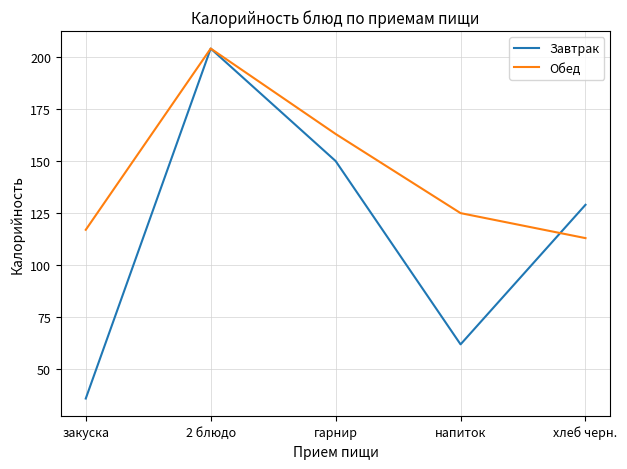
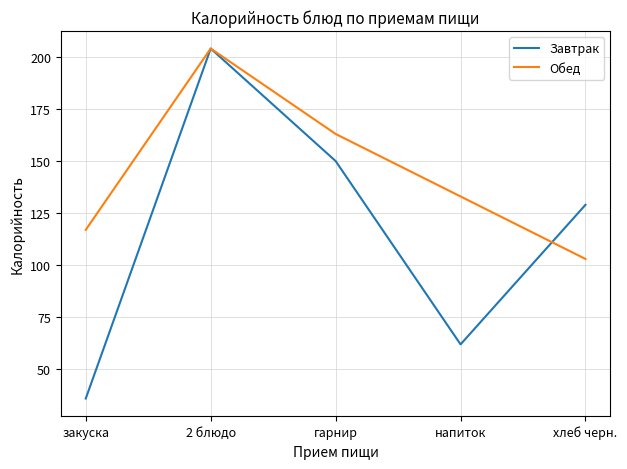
Обед, напиток: 125 -> 133
Обед, хлеб черн.: 113 -> 103
